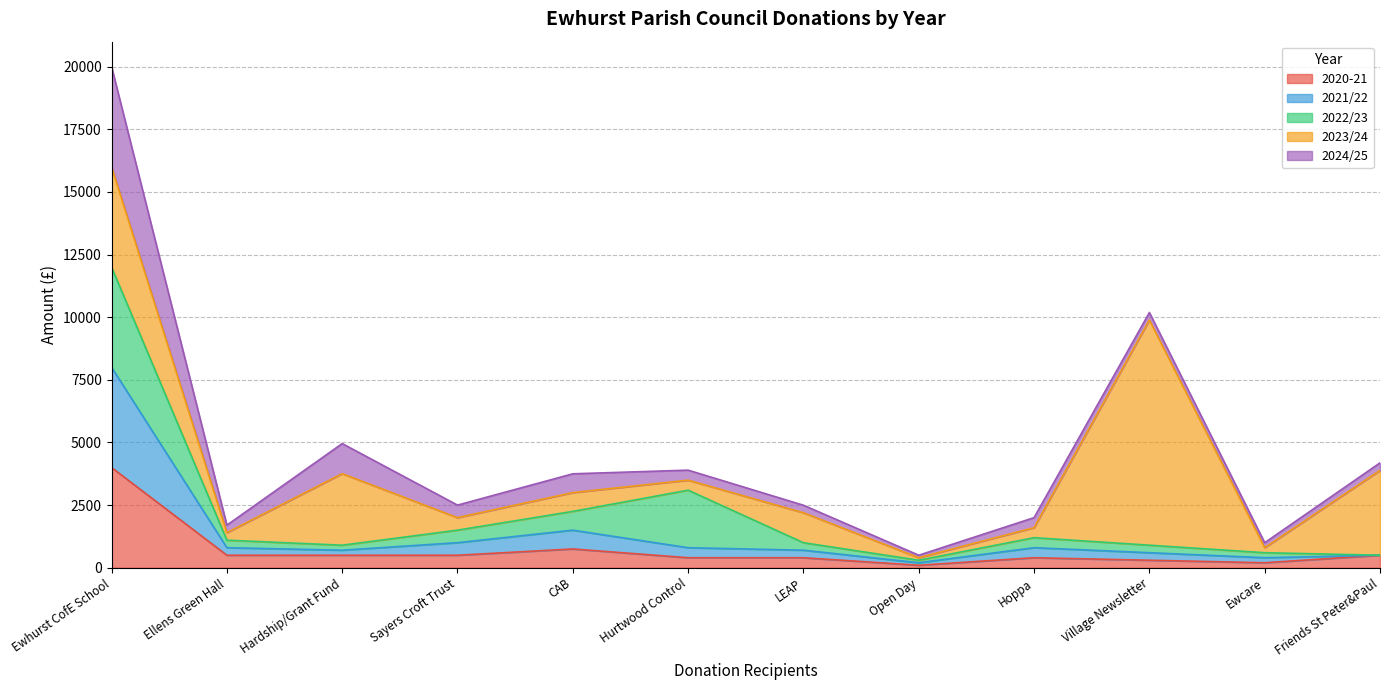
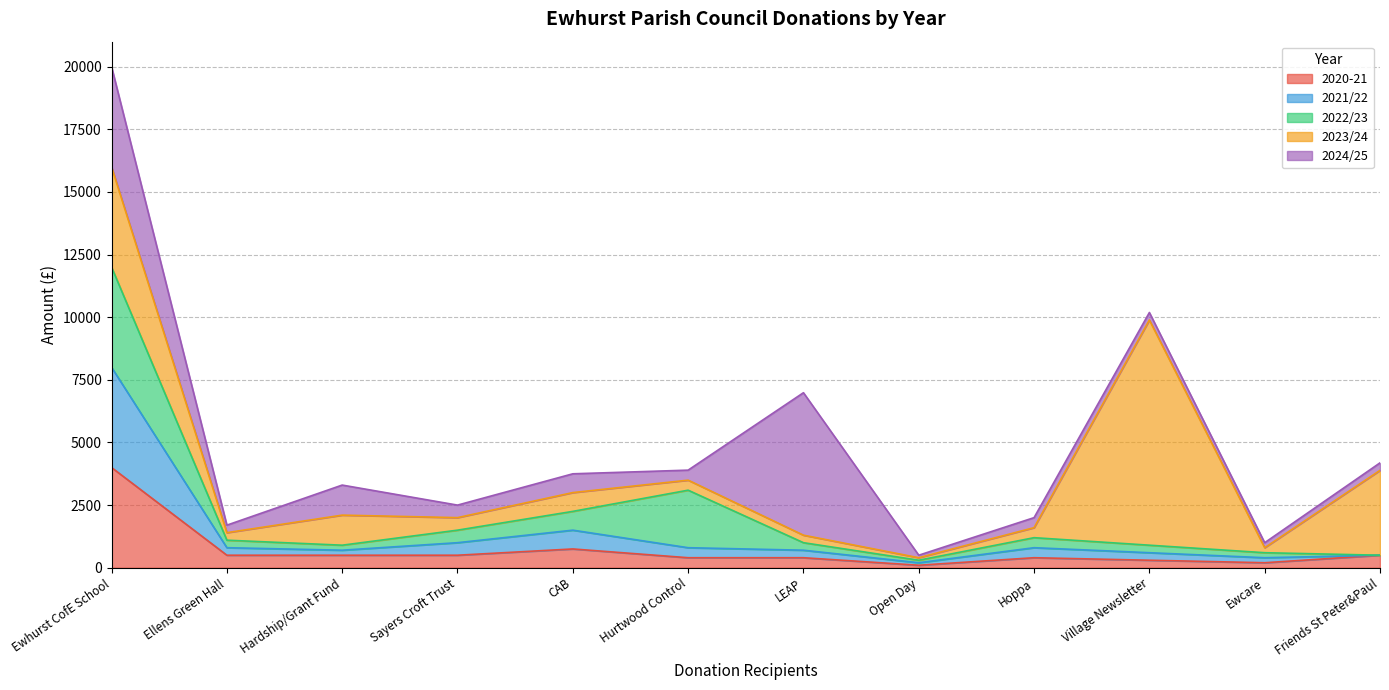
2023/24, Hardship/Grant Fund: 2900 -> 1200
2023/24, LEAP: 1200 -> 300
2024/25, LEAP: 300 -> 5700
